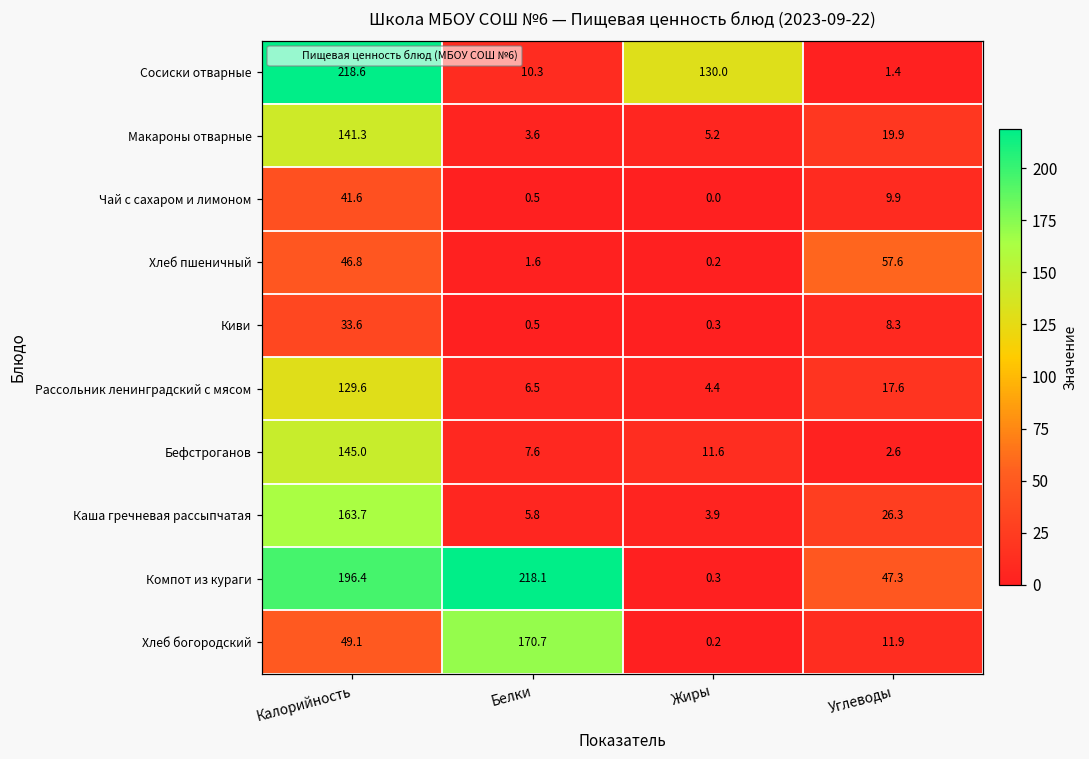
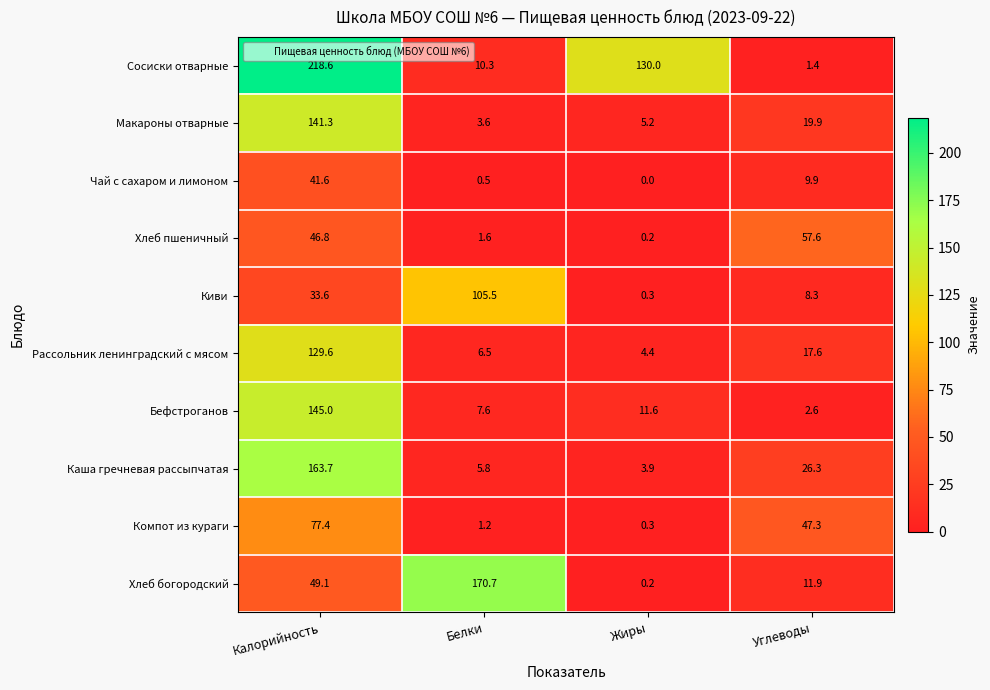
Киви, Белки: 0.5 -> 105.5
Компот из кураги, Калорийность: 196.4 -> 77.4
Компот из кураги, Белки: 218.1 -> 1.2
